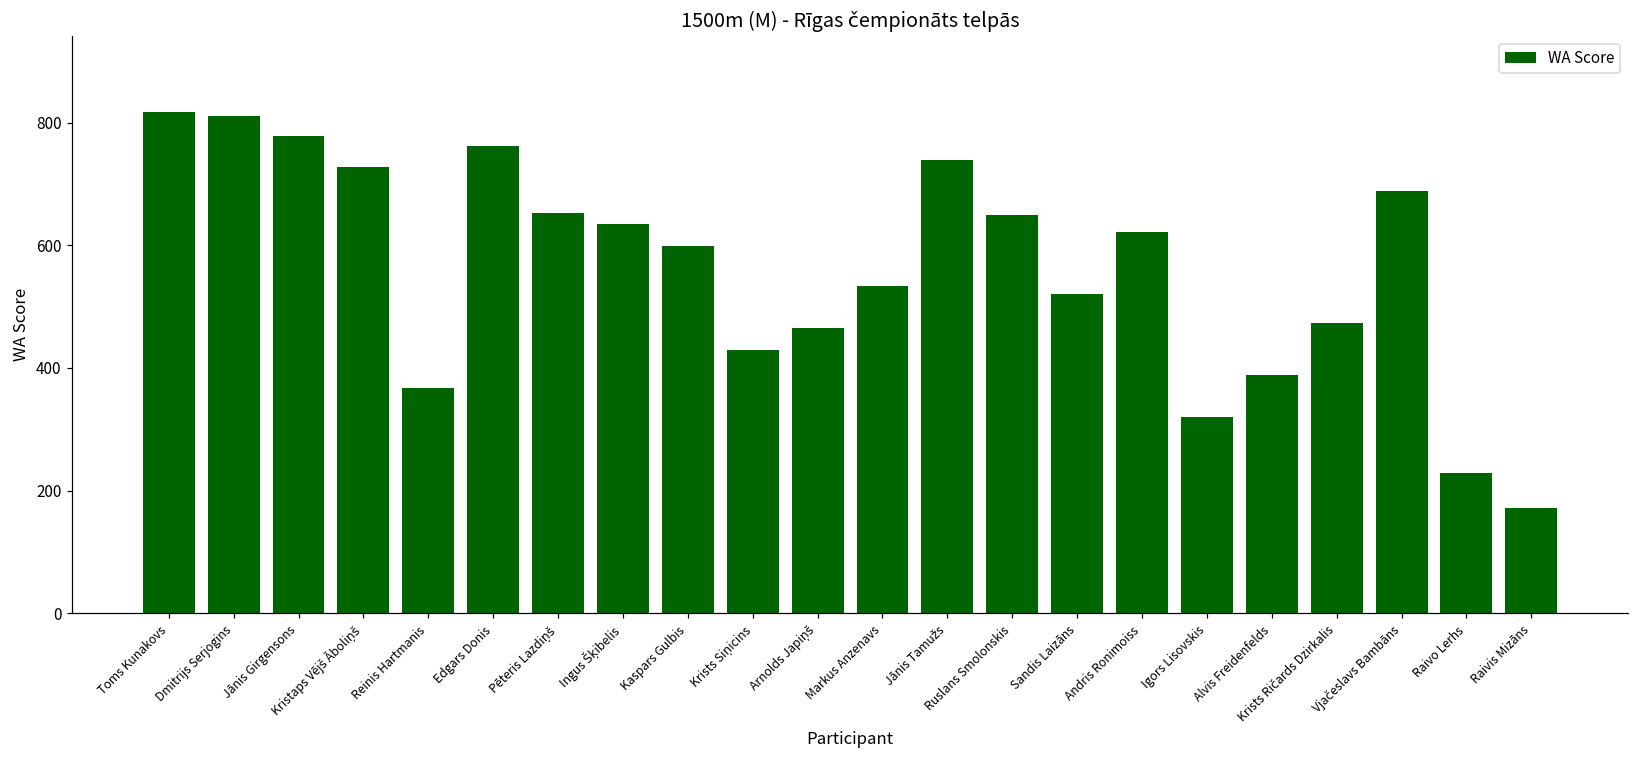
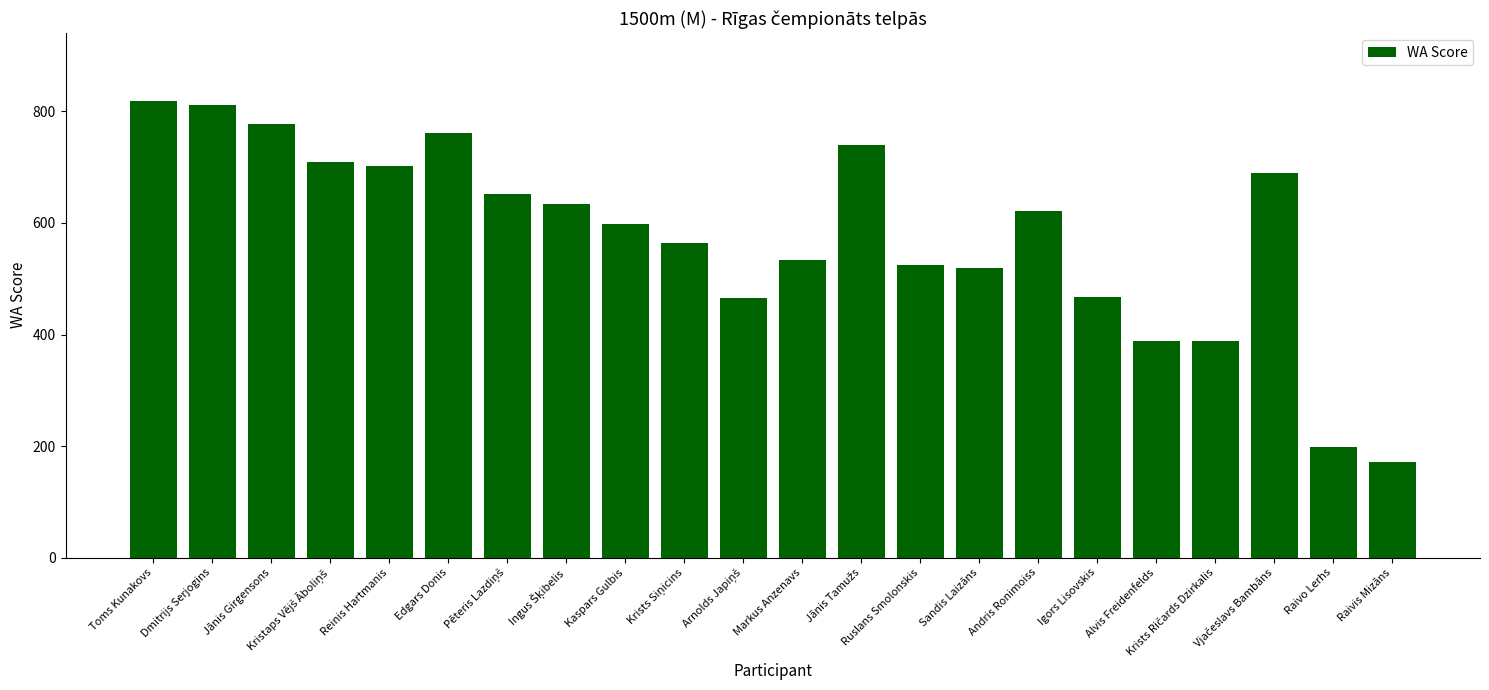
Kristaps Vējš Āboliņš: 730 -> 710
Reinis Hartmanis: 370 -> 700
Krists Siņicins: 430 -> 570
Ruslans Smolonskis: 650 -> 520
Igors Lisovskis: 320 -> 470
Krists Ričards Dzirkalis: 470 -> 390
Raivo Lerhs: 230 -> 200
